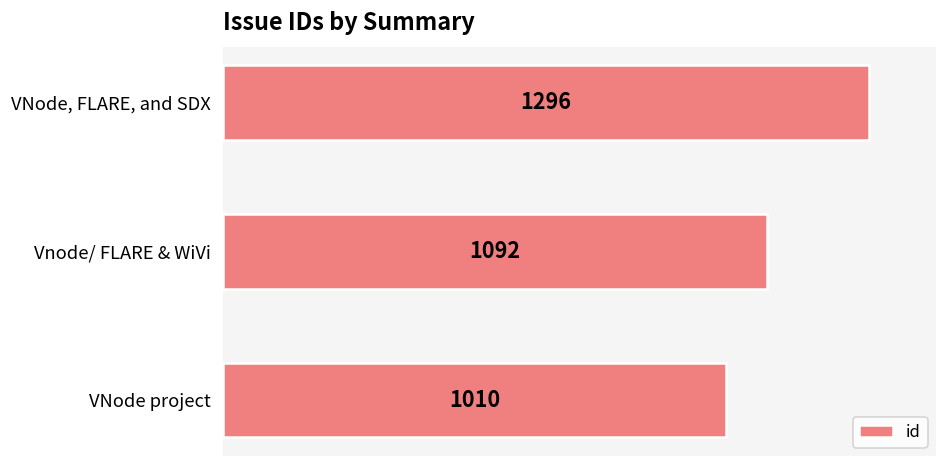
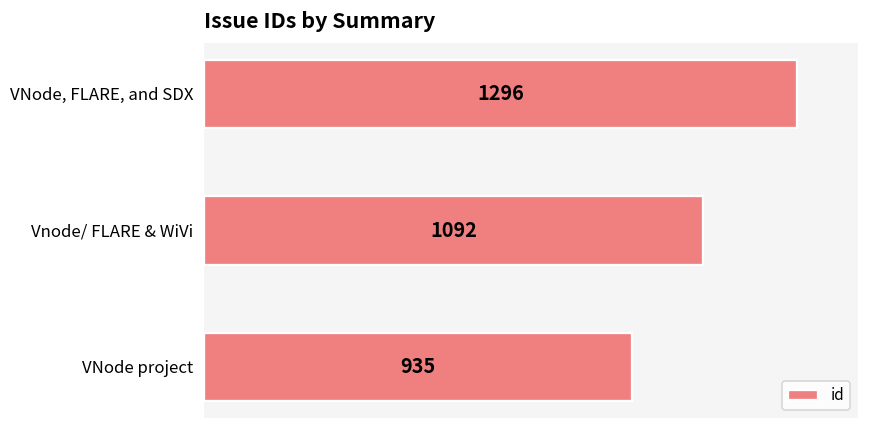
VNode project: 1010 -> 935
